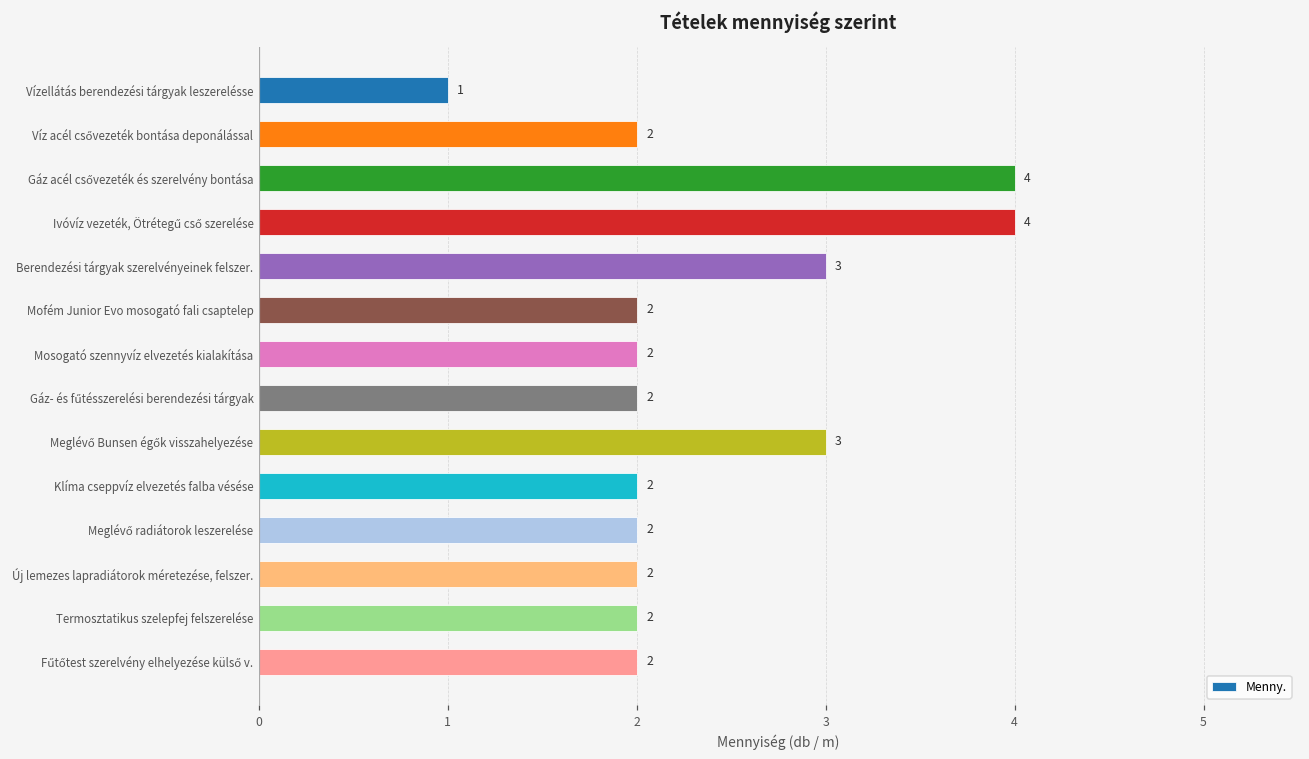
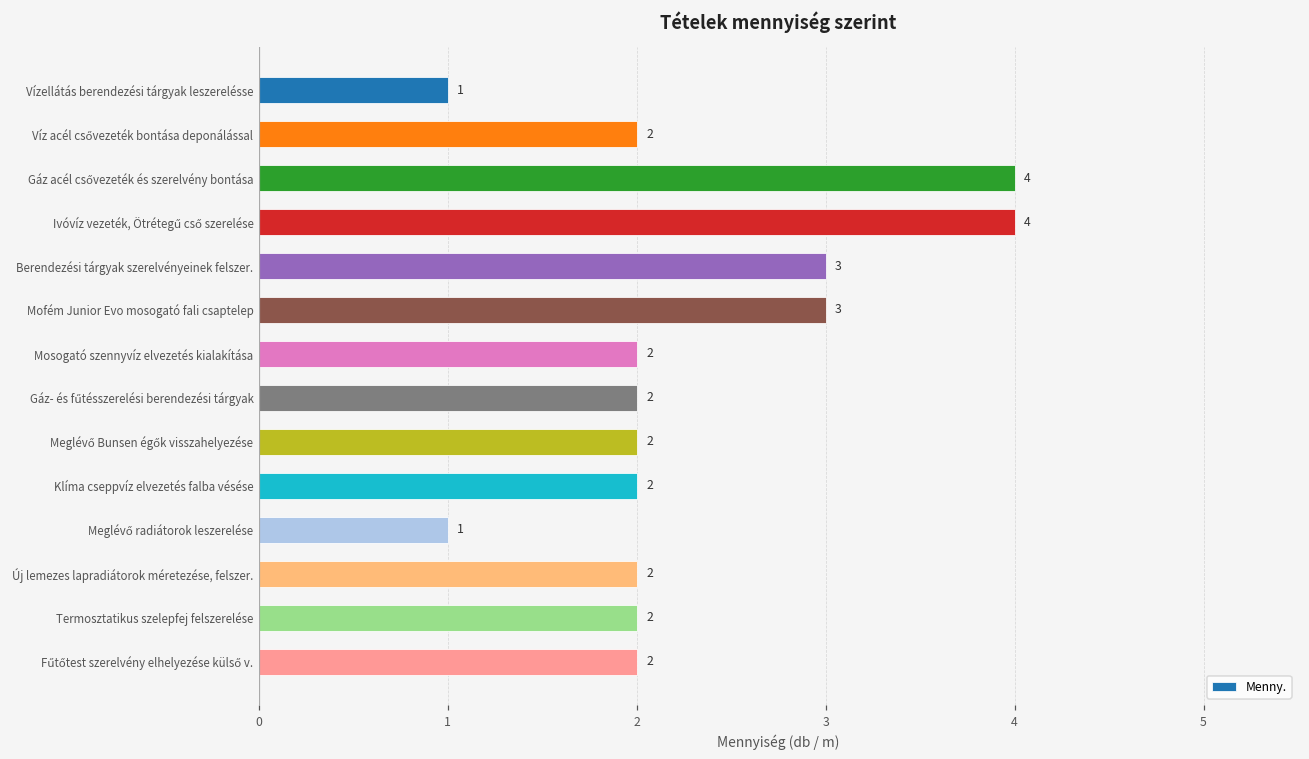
Mofém Junior Evo mosogató fali csaptelep: 2 -> 3
Meglévő Bunsen égők visszahelyezése: 3 -> 2
Meglévő radiátorok leszerelése: 2 -> 1
